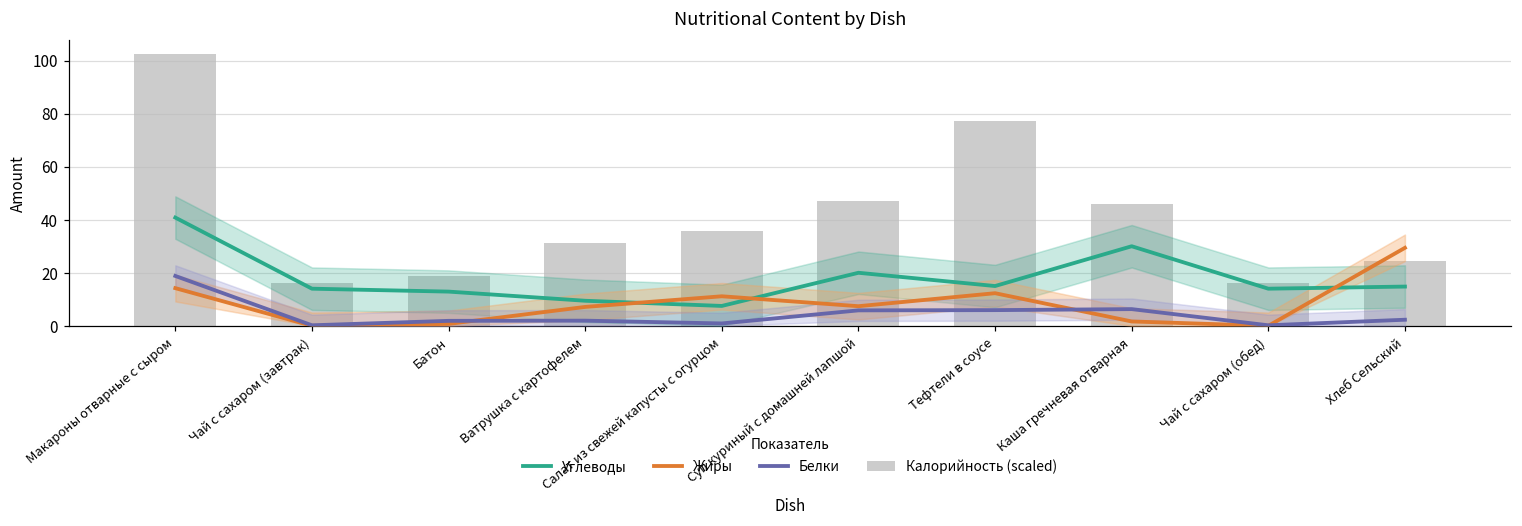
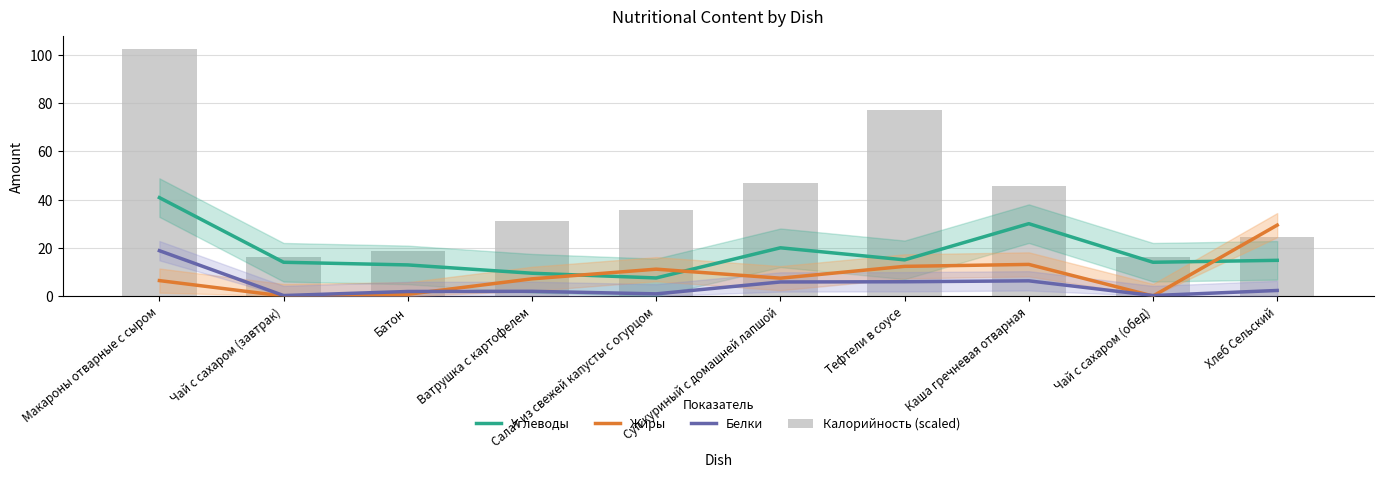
Жиры, Макароны отварные с сыром: 14 -> 6
Жиры, Каша гречневая отварная: 2 -> 13
